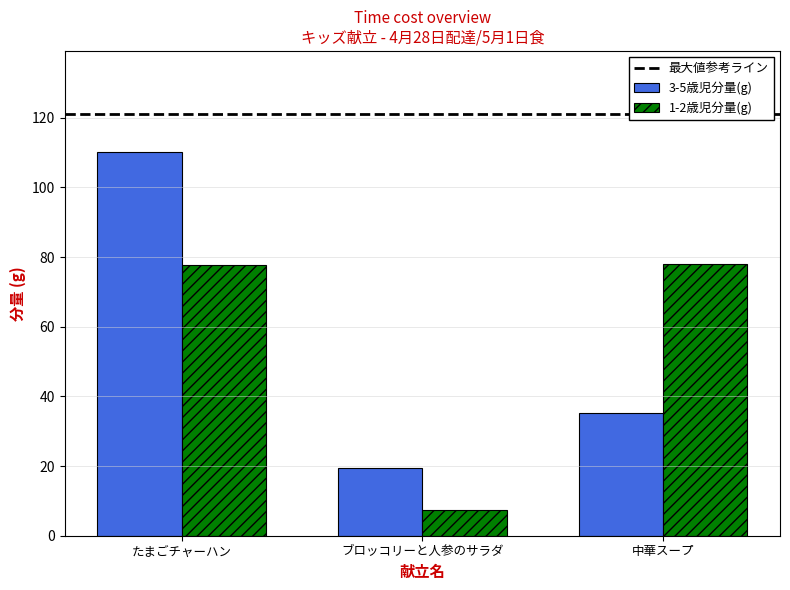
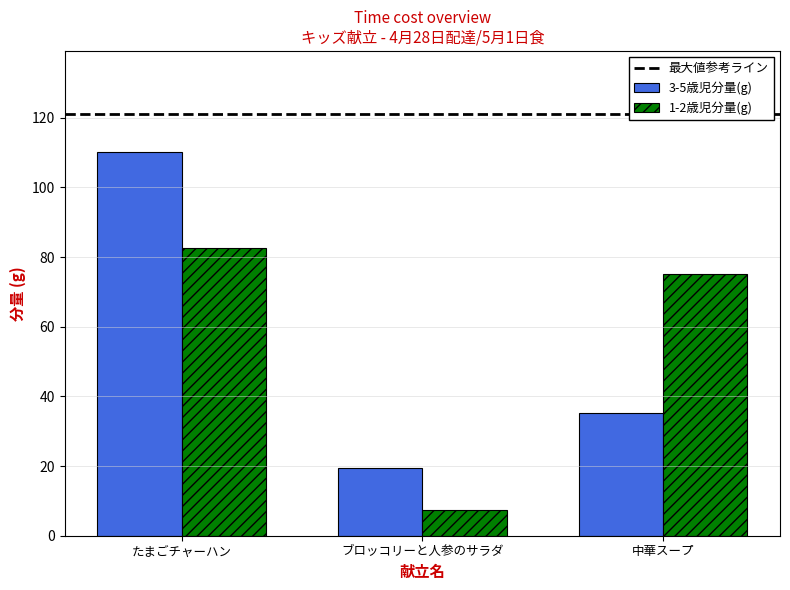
1-2歳児分量(g), たまごチャーハン: 78 -> 83
1-2歳児分量(g), 中華スープ: 78 -> 75
